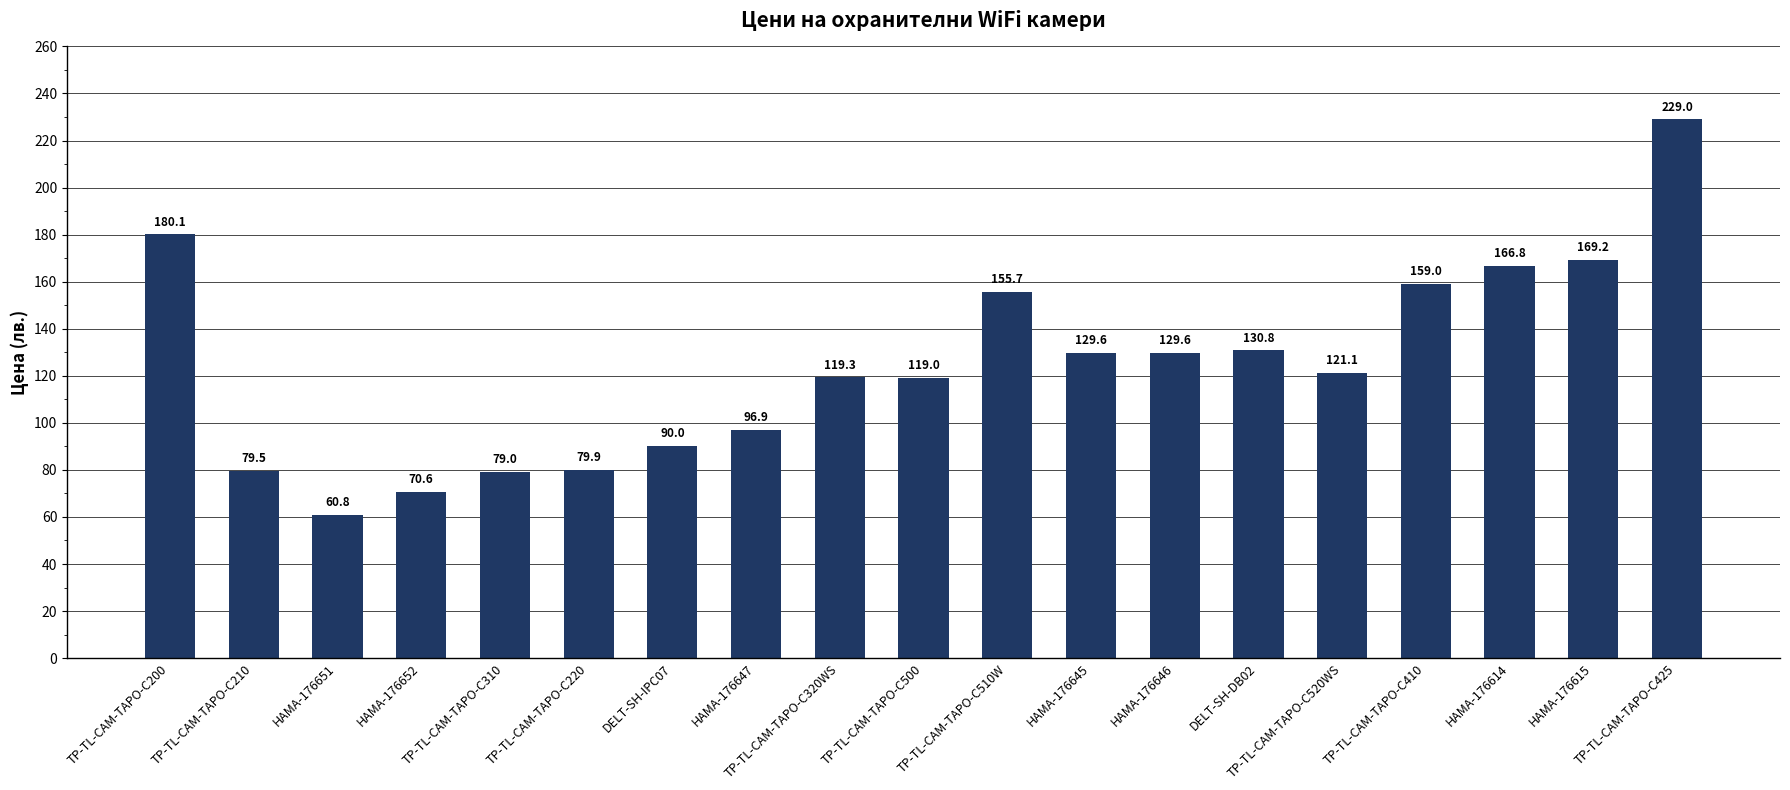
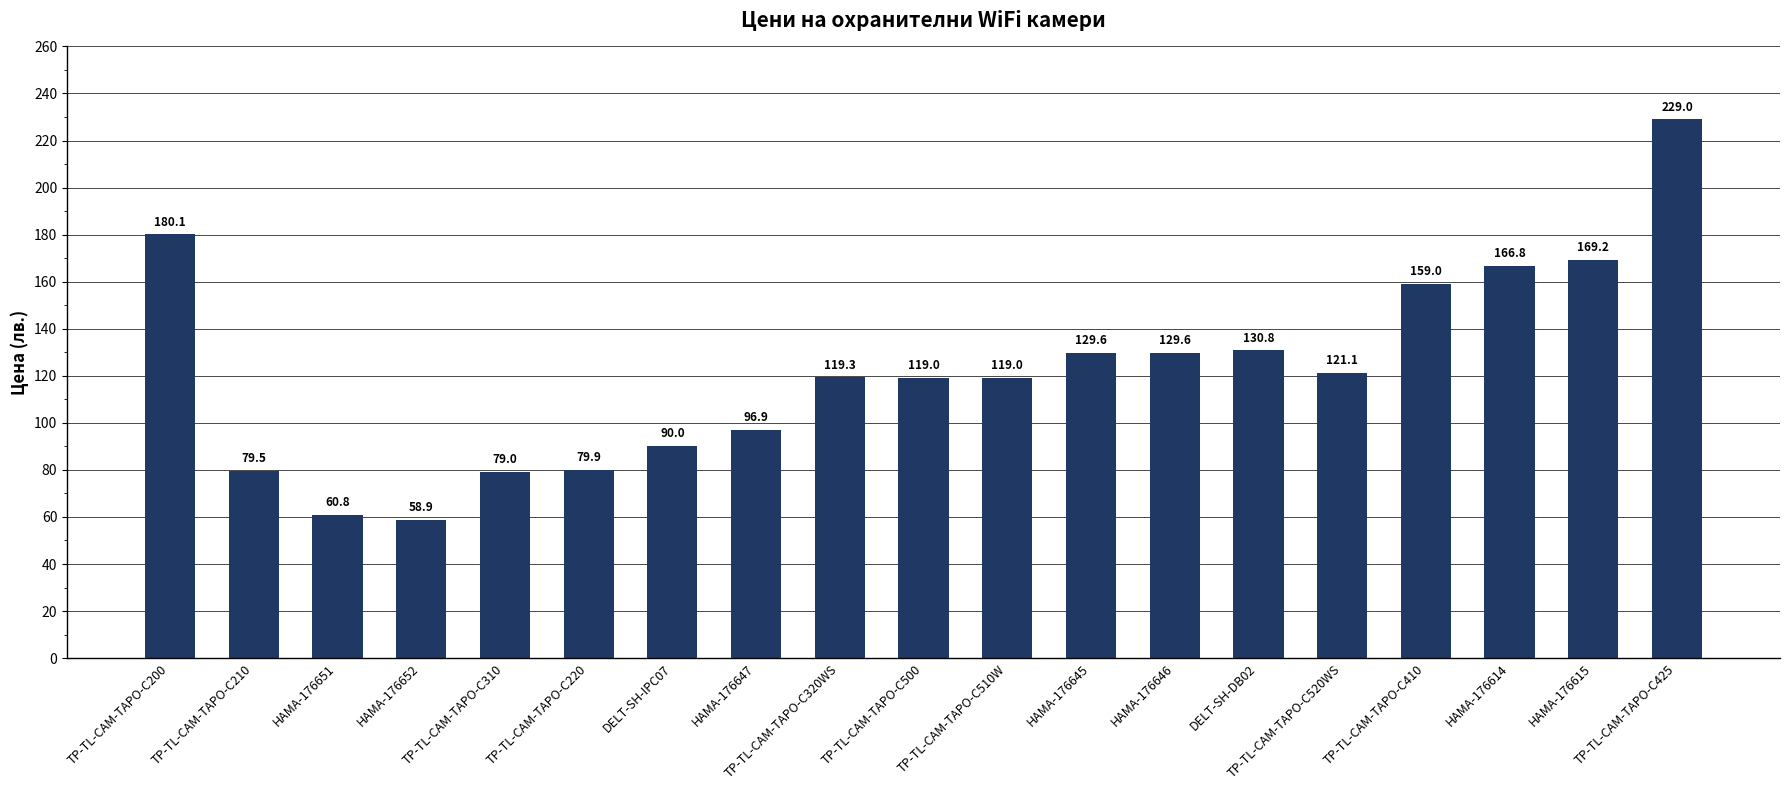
HAMA-176652: 70.6 -> 58.9
TP-TL-CAM-TAPO-C510W: 155.7 -> 119.0
